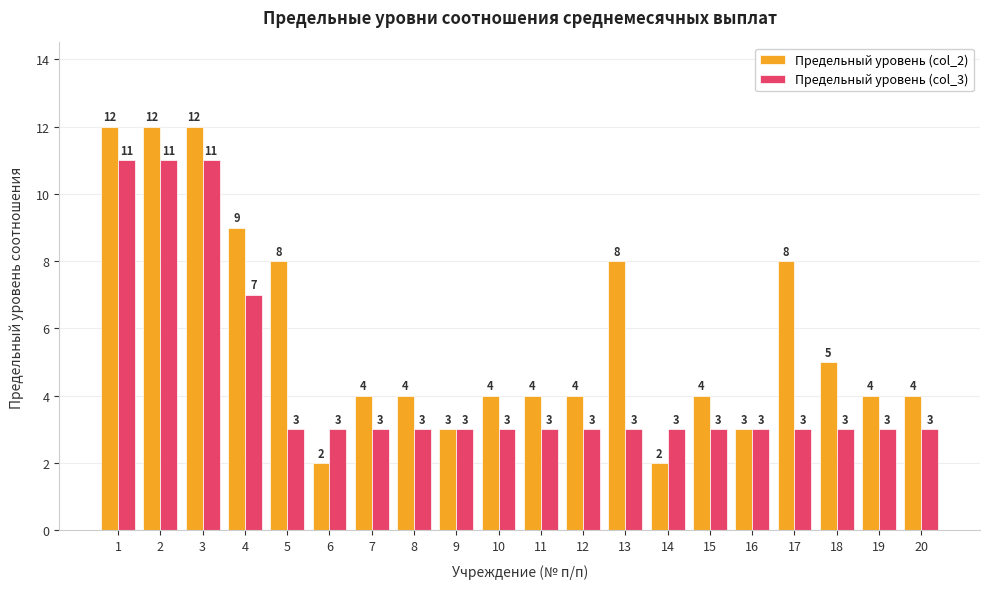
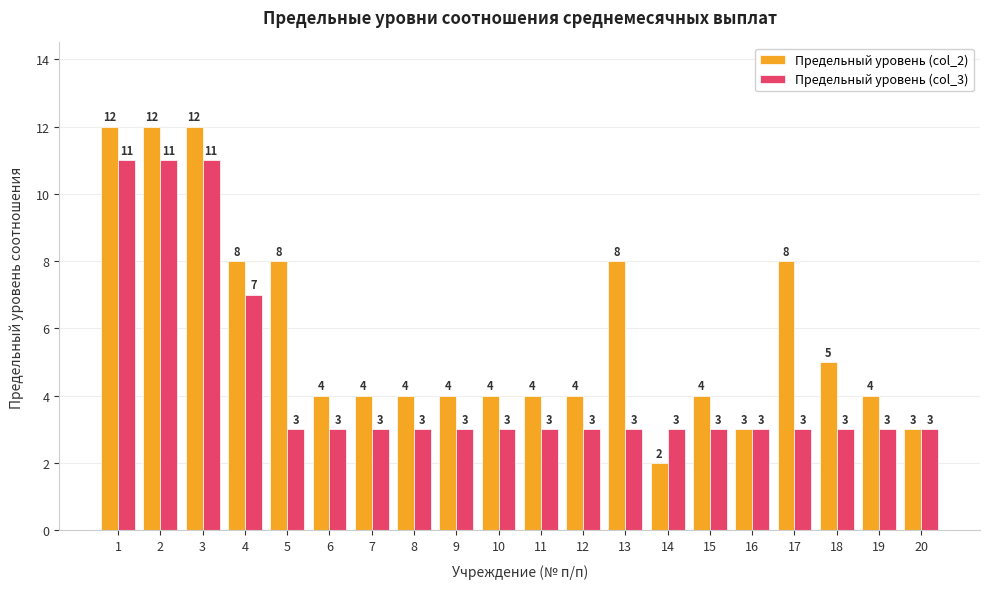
Предельный уровень (col_2), 4: 9 -> 8
Предельный уровень (col_2), 6: 2 -> 4
Предельный уровень (col_2), 9: 3 -> 4
Предельный уровень (col_2), 20: 4 -> 3
